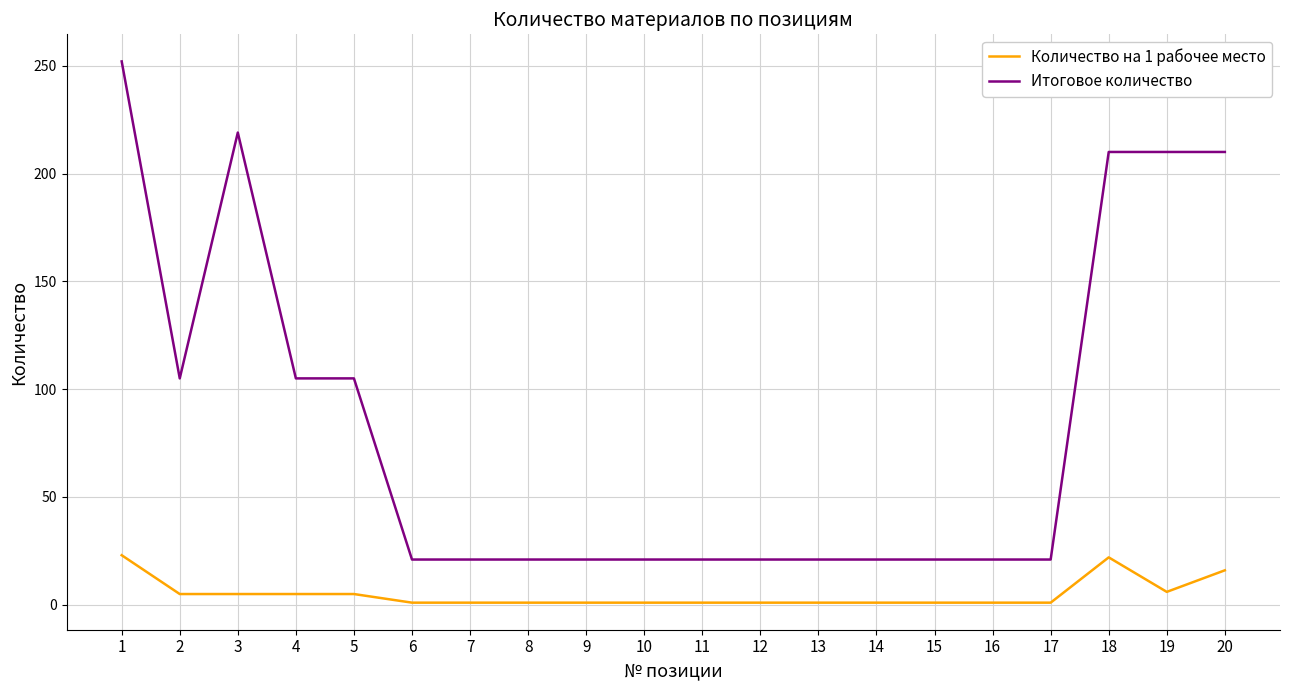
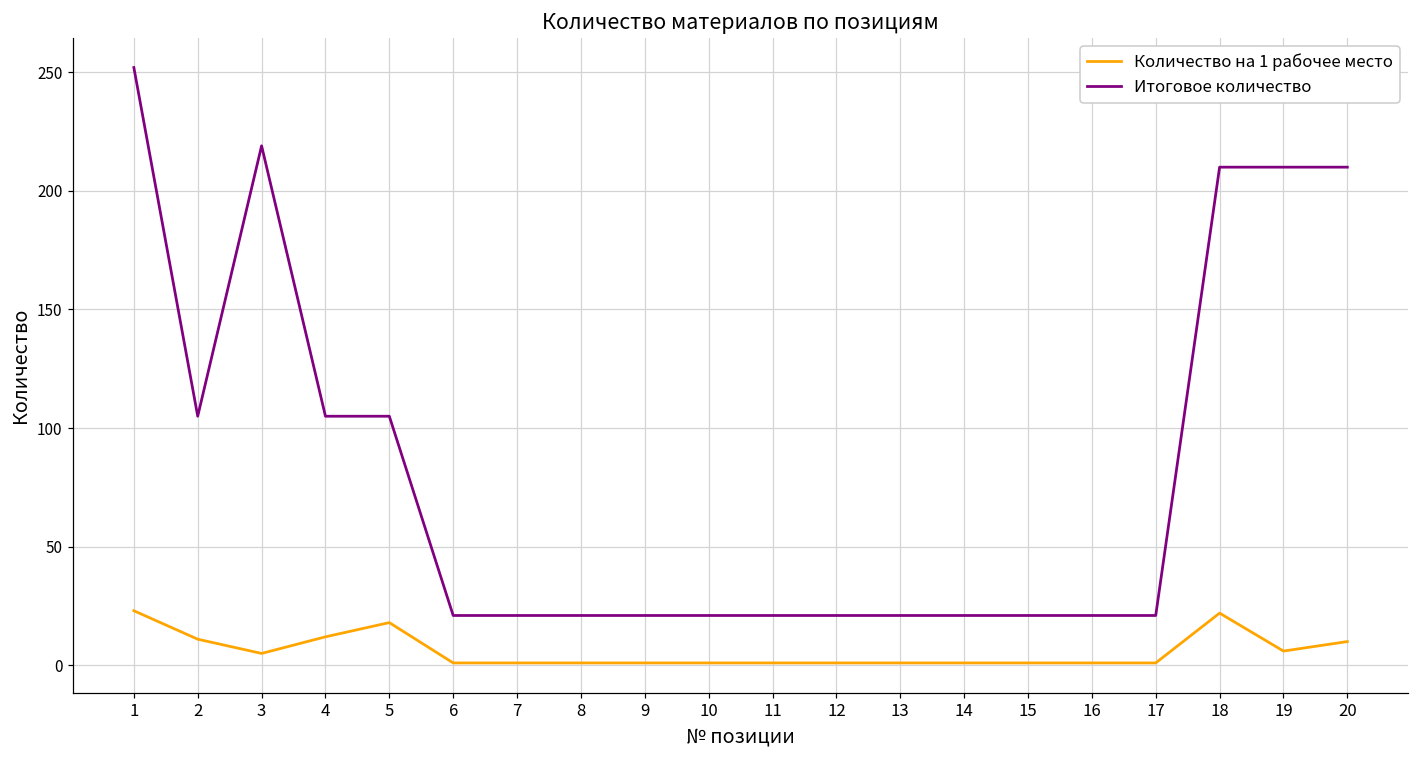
Количество на 1 рабочее место, 2: 5 -> 11
Количество на 1 рабочее место, 4: 5 -> 12
Количество на 1 рабочее место, 5: 5 -> 18
Количество на 1 рабочее место, 20: 16 -> 10
